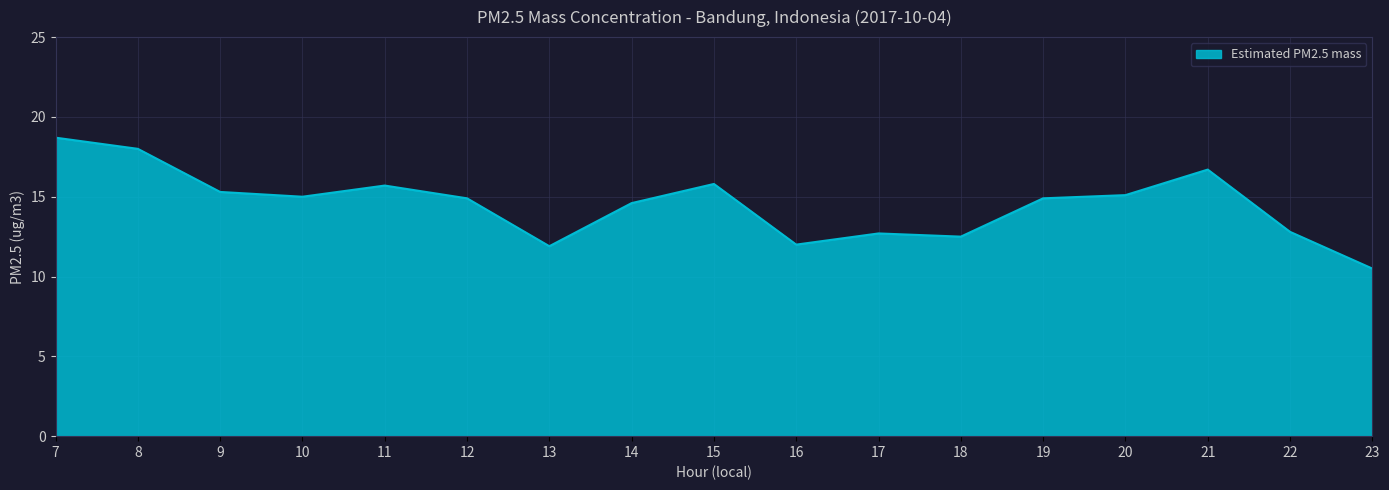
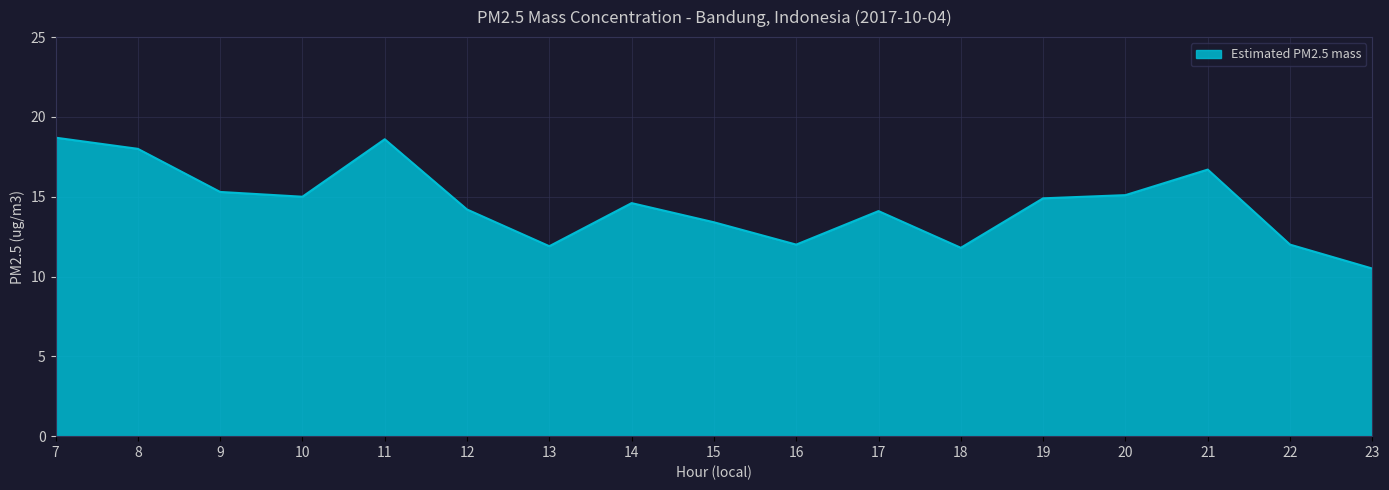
11: 15.7 -> 18.6
12: 14.9 -> 14.2
15: 15.8 -> 13.4
17: 12.7 -> 14.1
18: 12.5 -> 11.8
22: 12.8 -> 12.0
